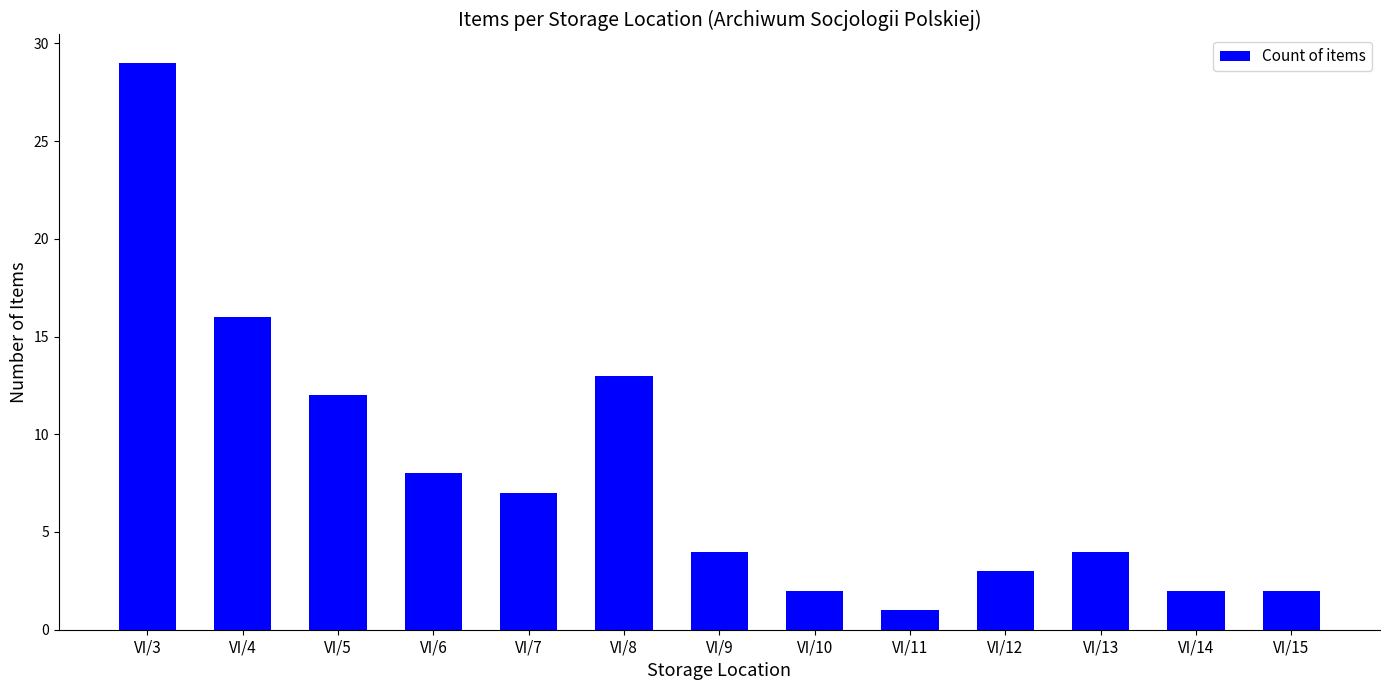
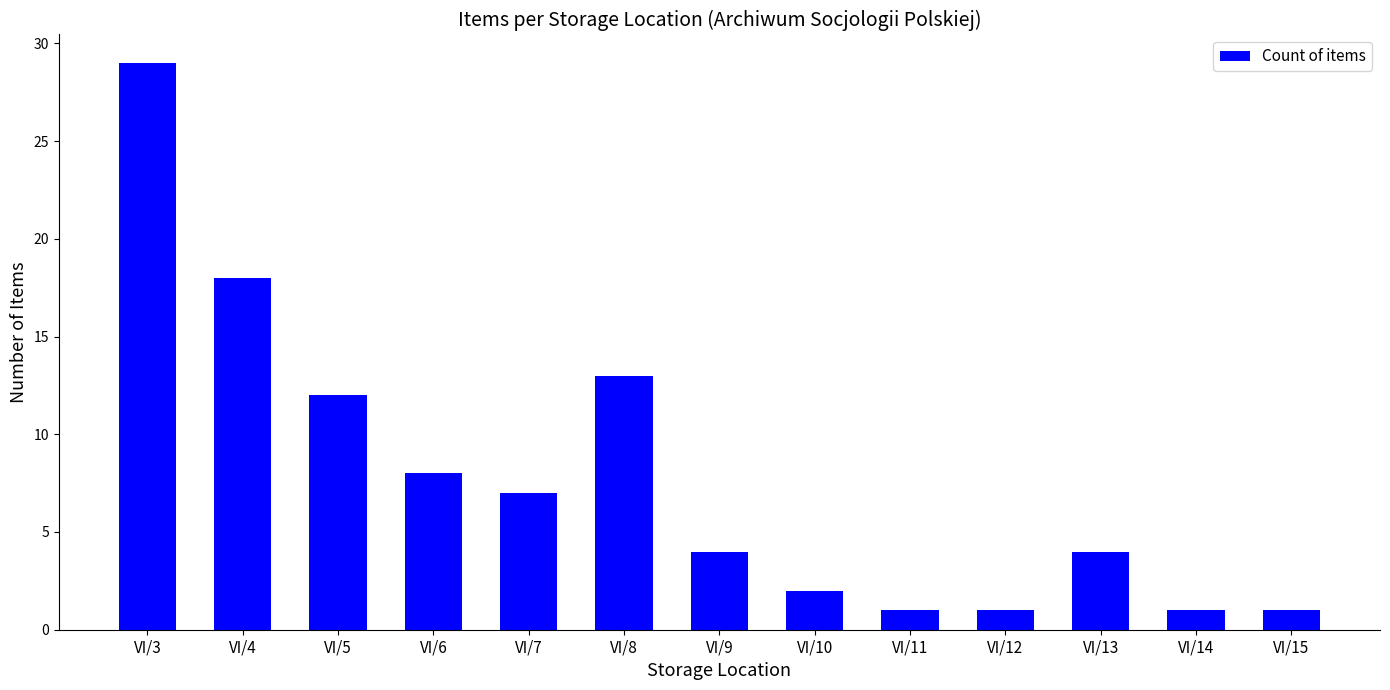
VI/4: 16 -> 18
VI/12: 3 -> 1
VI/14: 2 -> 1
VI/15: 2 -> 1
